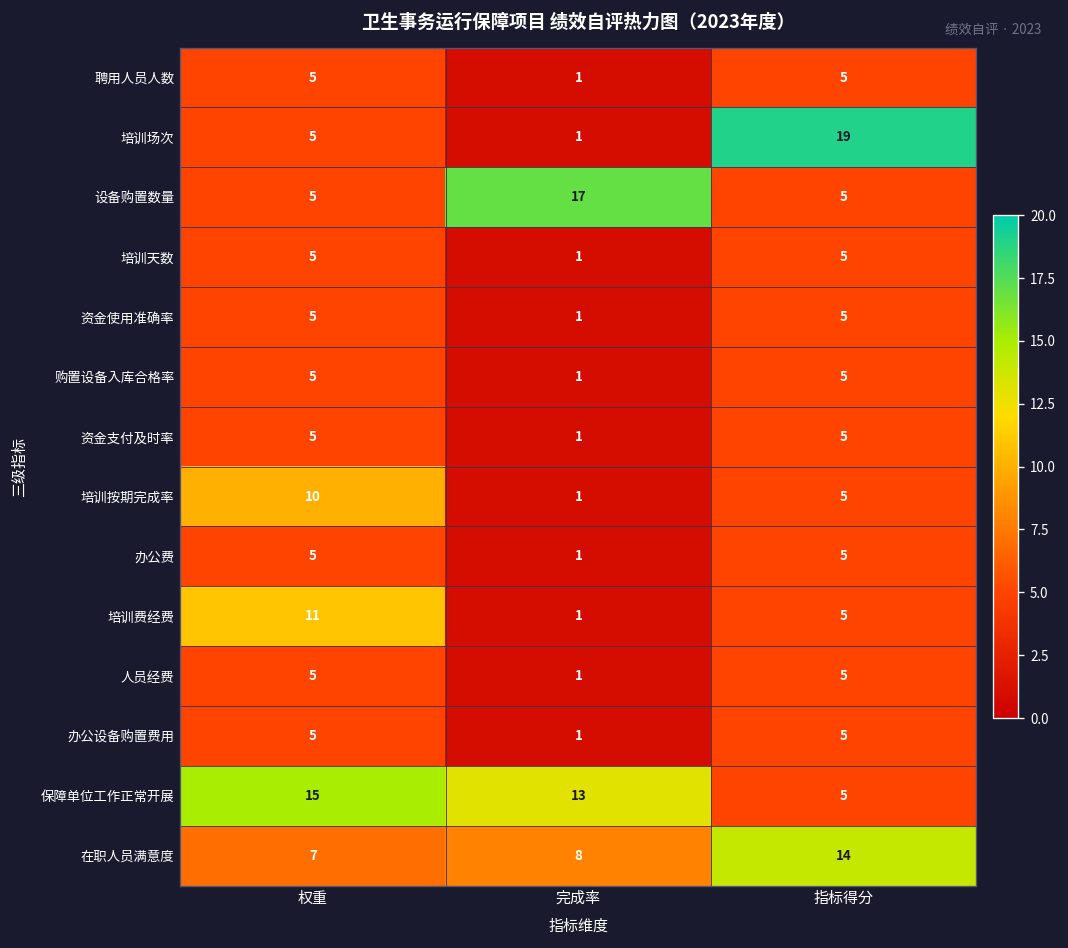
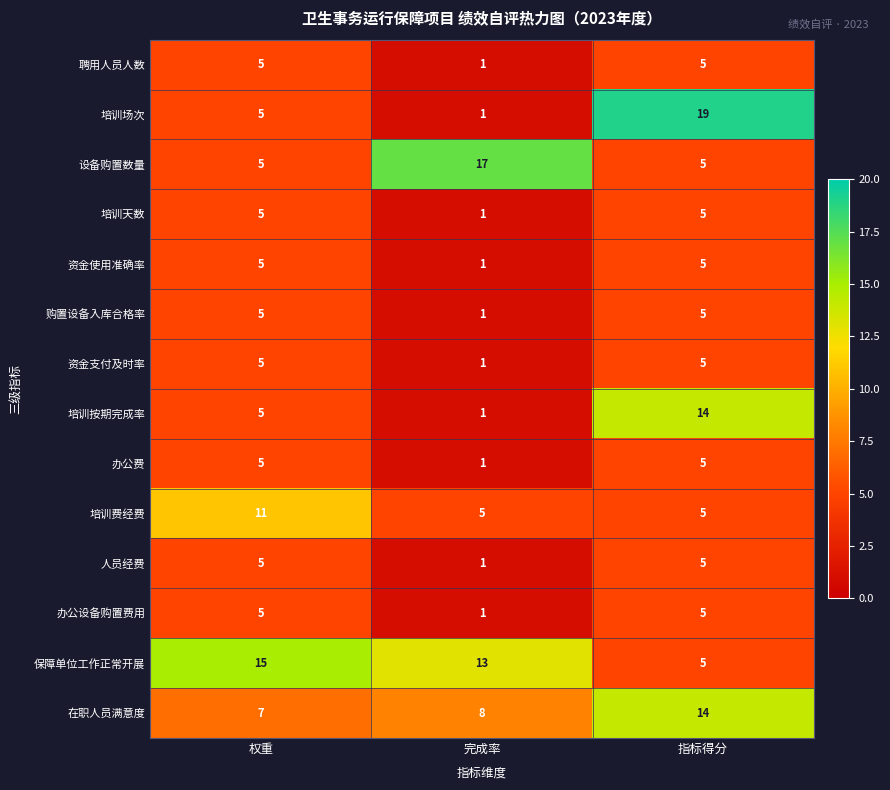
培训按期完成率, 权重: 10 -> 5
培训按期完成率, 指标得分: 5 -> 14
培训费经费, 完成率: 1 -> 5
